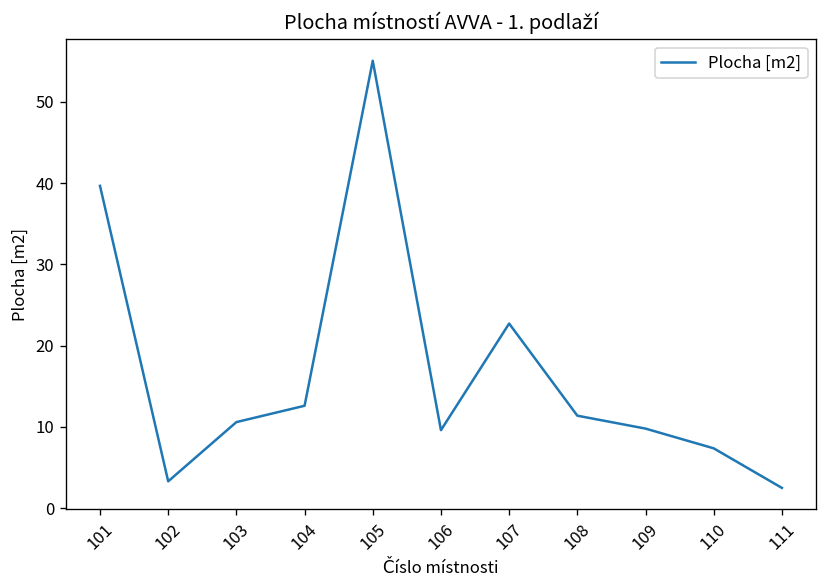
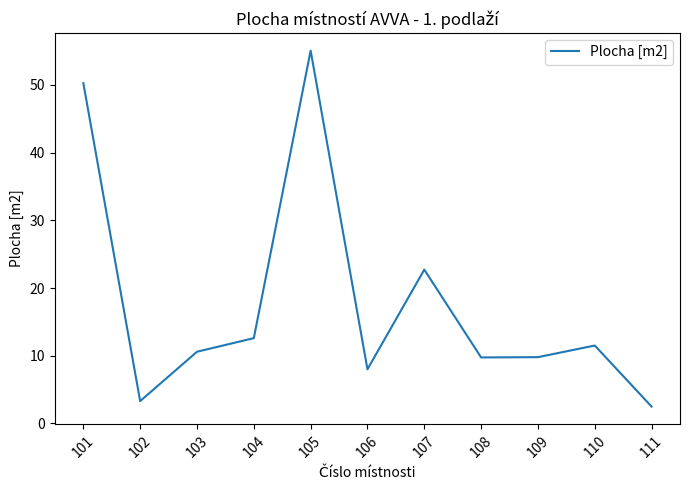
101: 40 -> 50
106: 10 -> 8
108: 11 -> 10
110: 7 -> 12
